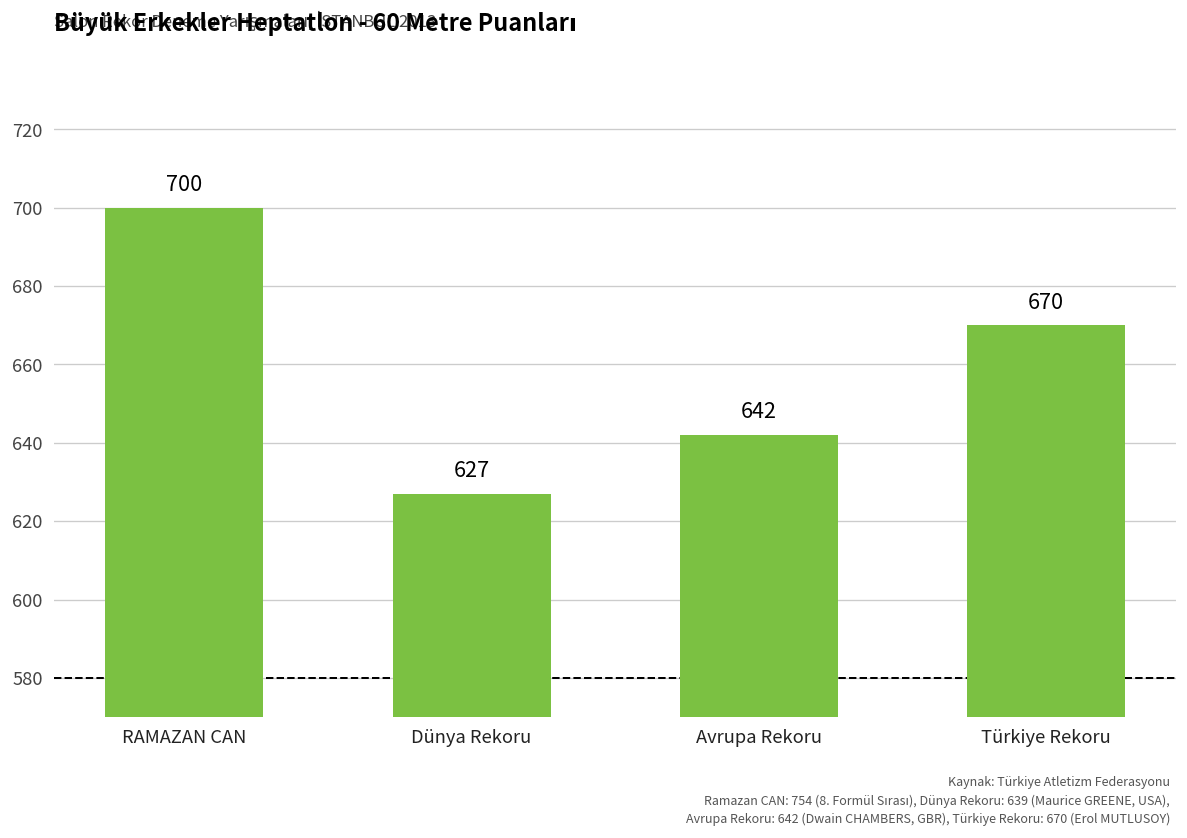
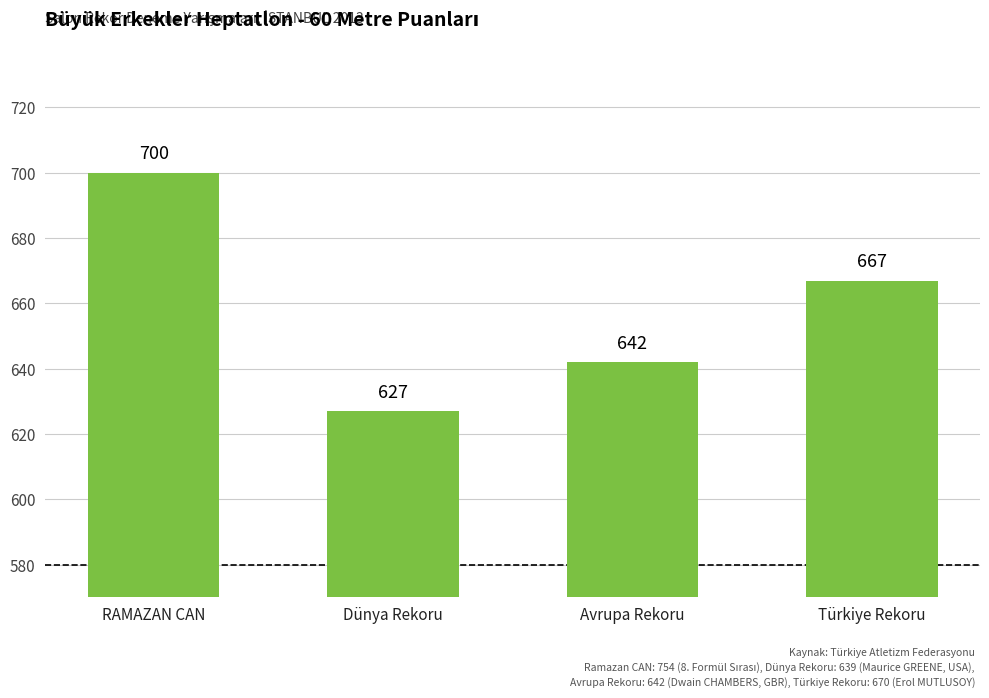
Türkiye Rekoru: 670 -> 667
